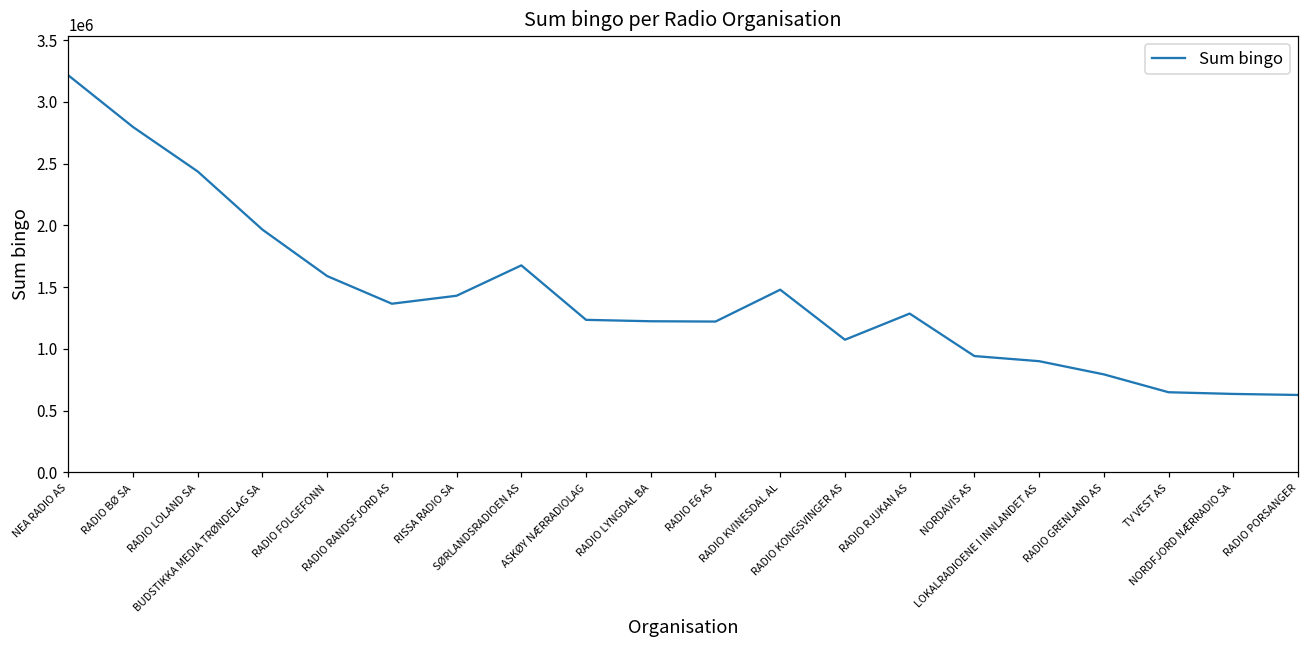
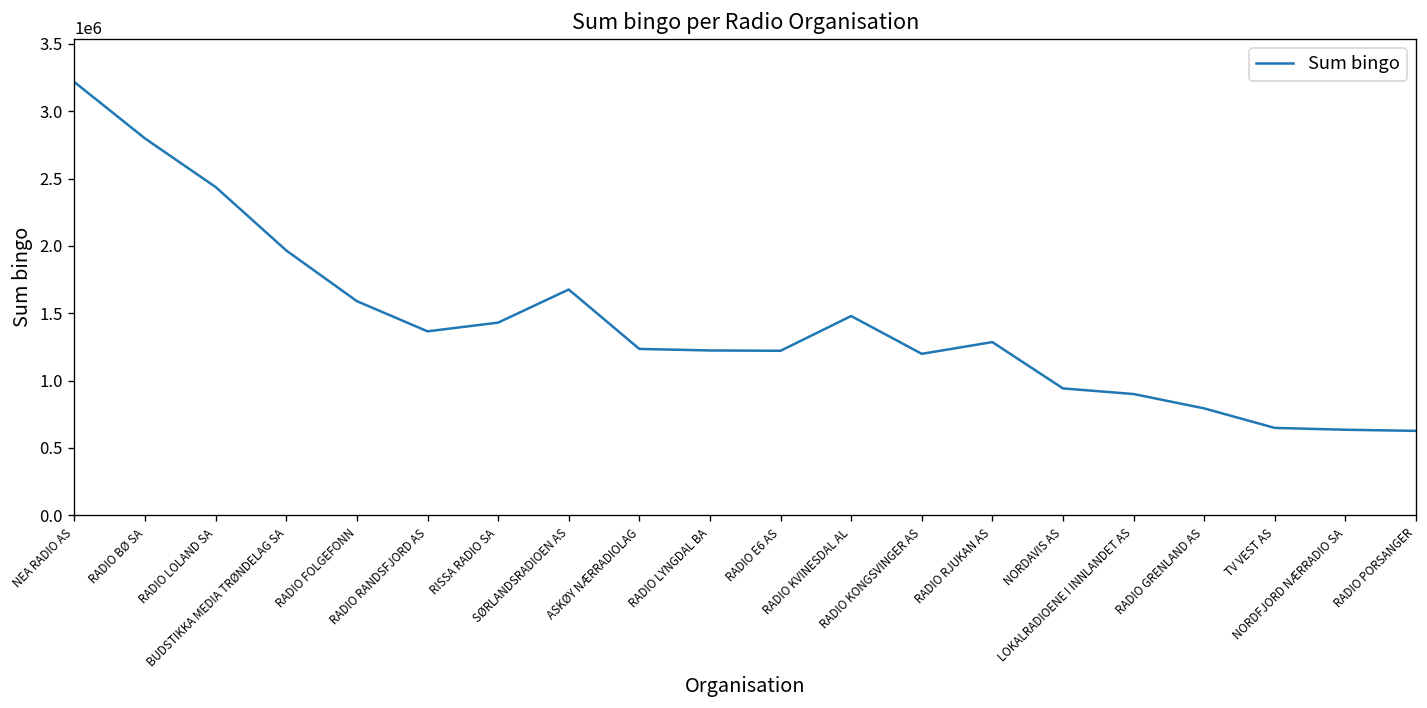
RADIO KONGSVINGER AS: 1070000 -> 1200000
